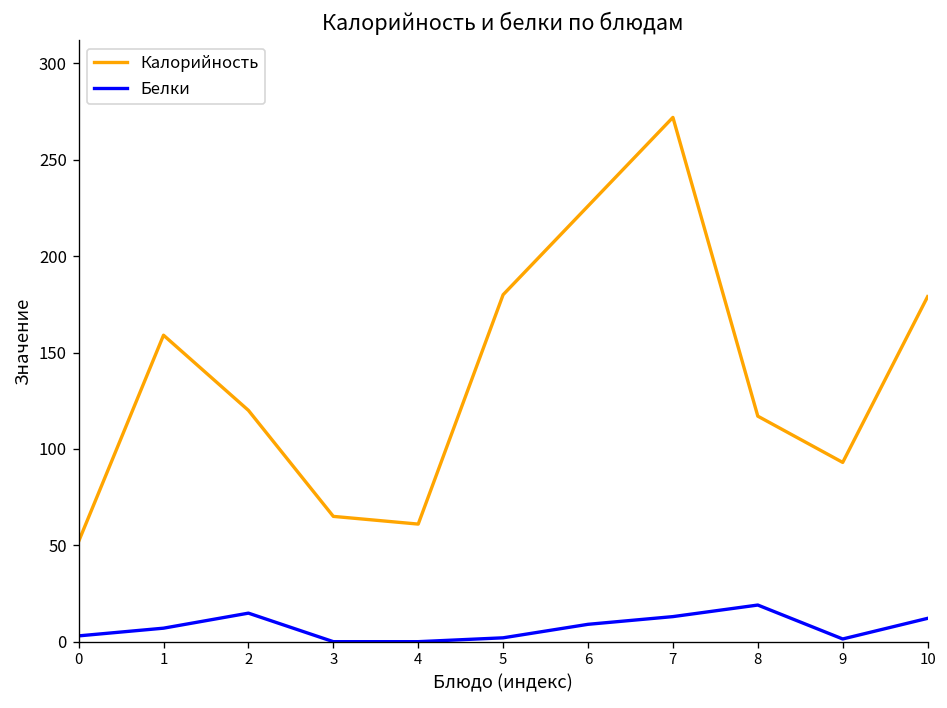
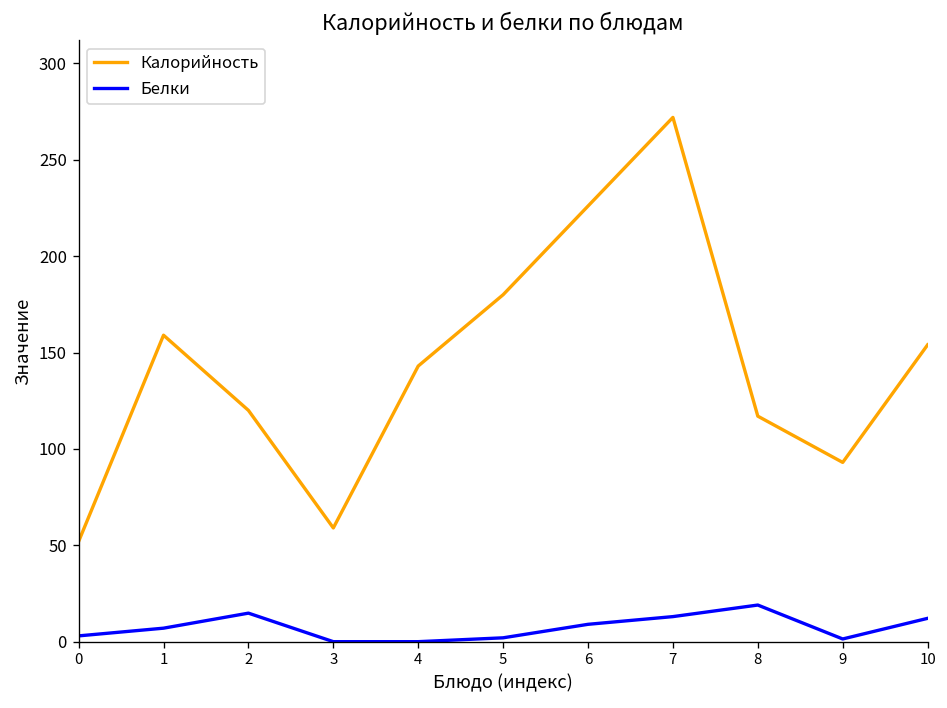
Калорийность, 3: 65 -> 59
Калорийность, 4: 61 -> 143
Калорийность, 10: 179 -> 154
